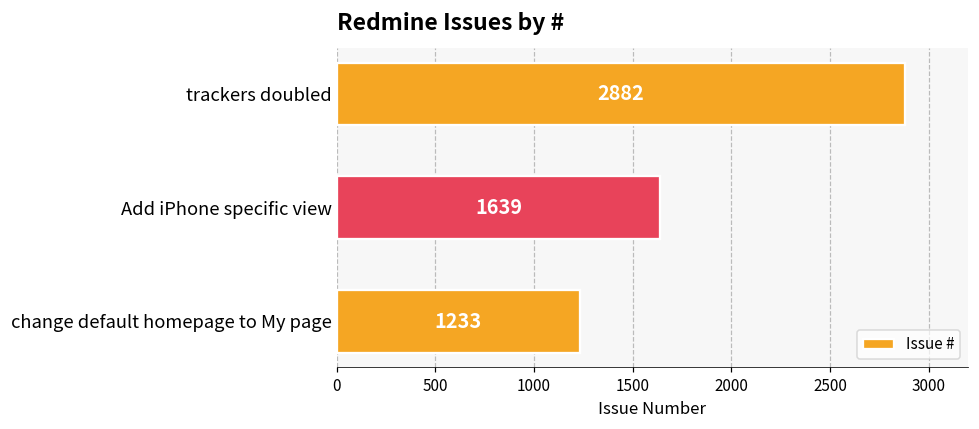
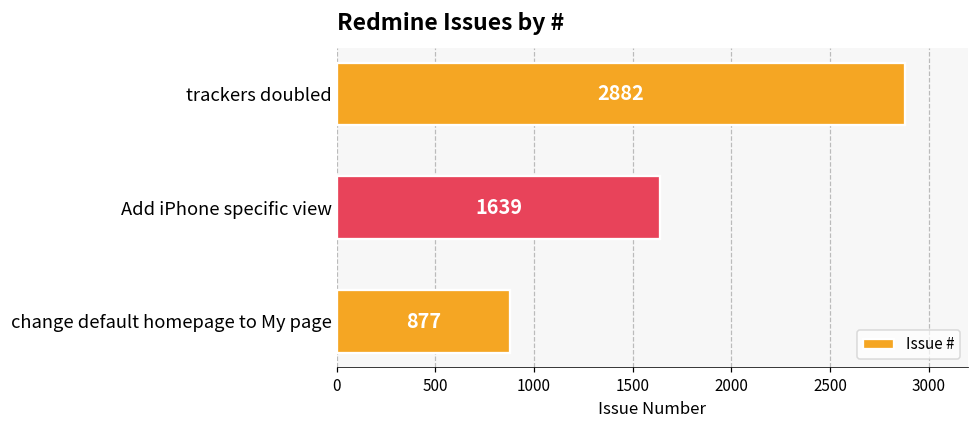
change default homepage to My page: 1233 -> 877
